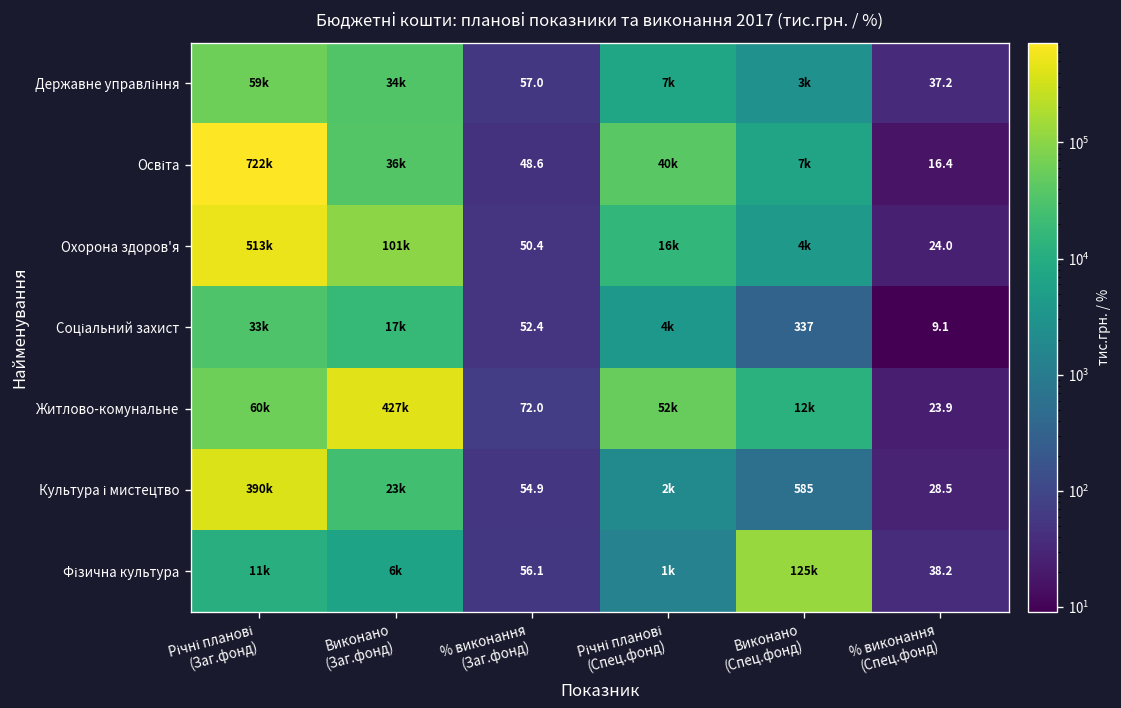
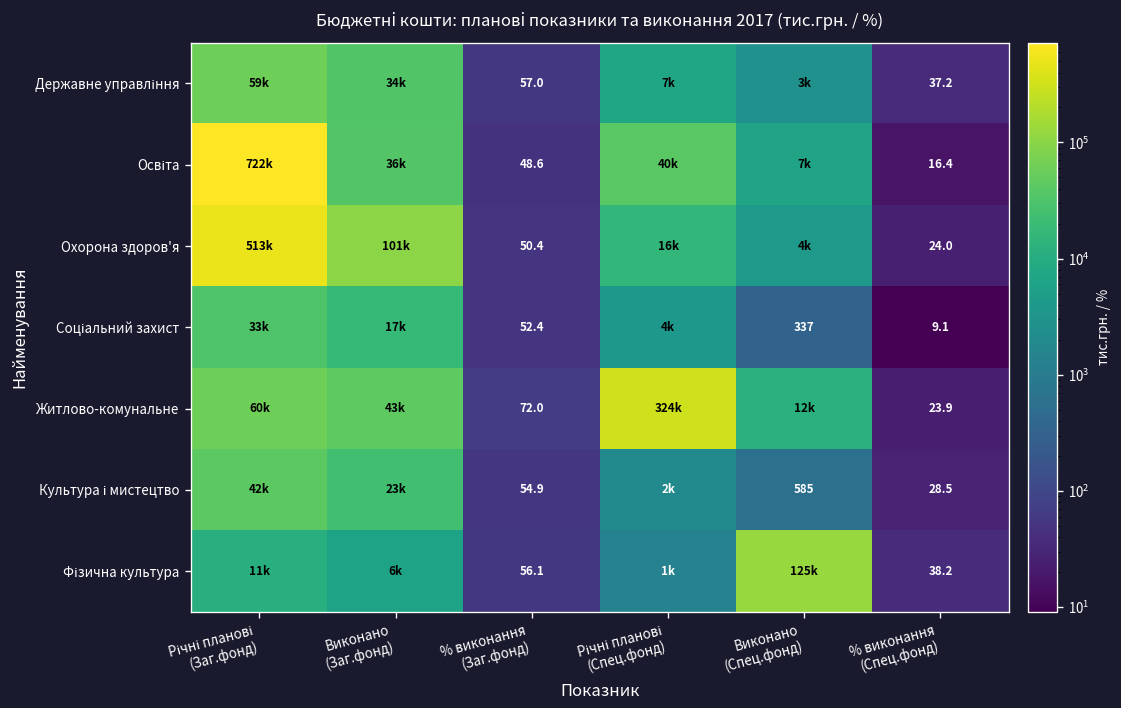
Житлово-комунальне, Виконано (Заг.фонд): 427k -> 43k
Житлово-комунальне, Річні планові (Спец.фонд): 52k -> 324k
Культура і мистецтво, Річні планові (Заг.фонд): 390k -> 42k
